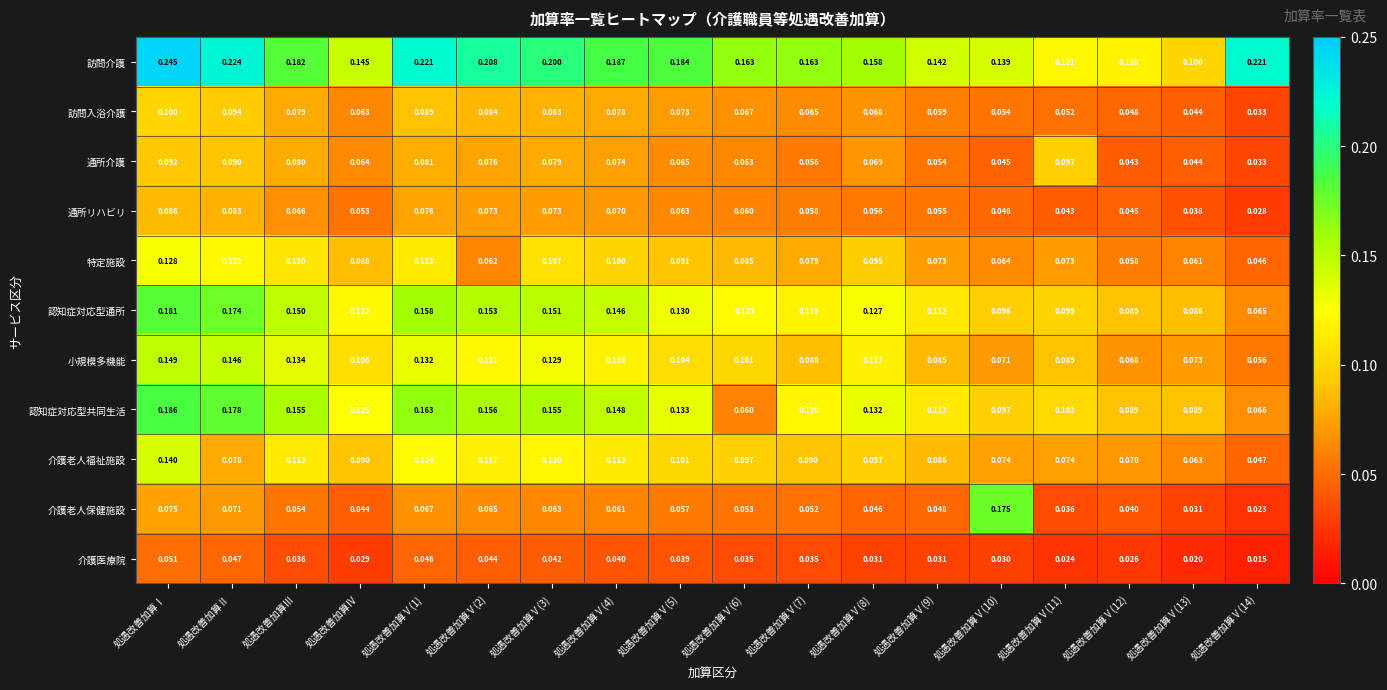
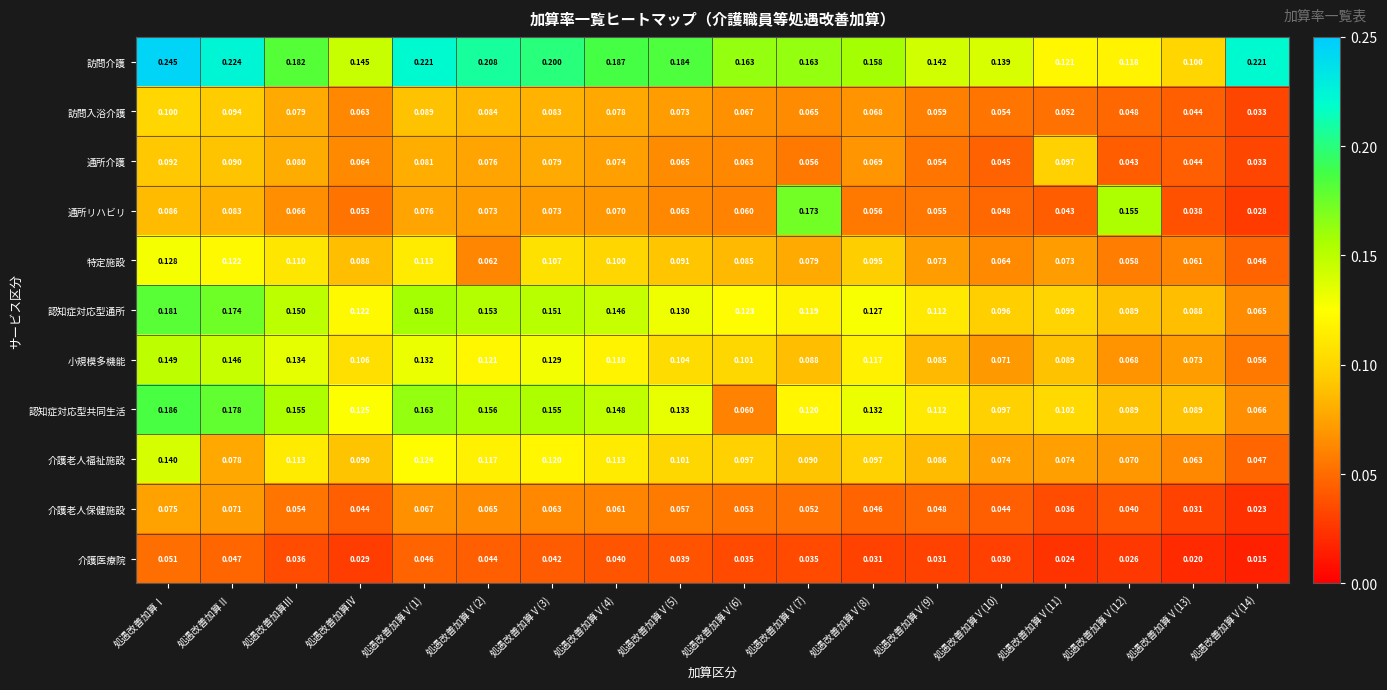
通所リハビリ, 処遇改善加算Ⅴ(7): 0.058 -> 0.173
通所リハビリ, 処遇改善加算Ⅴ(12): 0.045 -> 0.155
介護老人保健施設, 処遇改善加算Ⅴ(10): 0.175 -> 0.044
